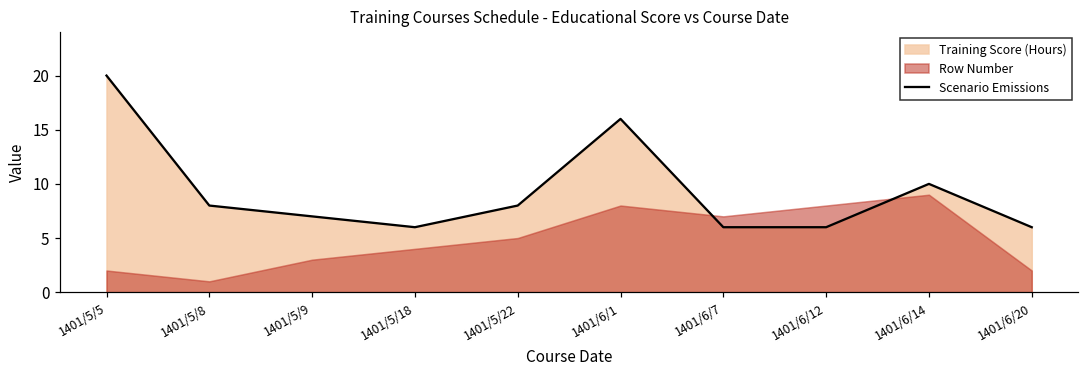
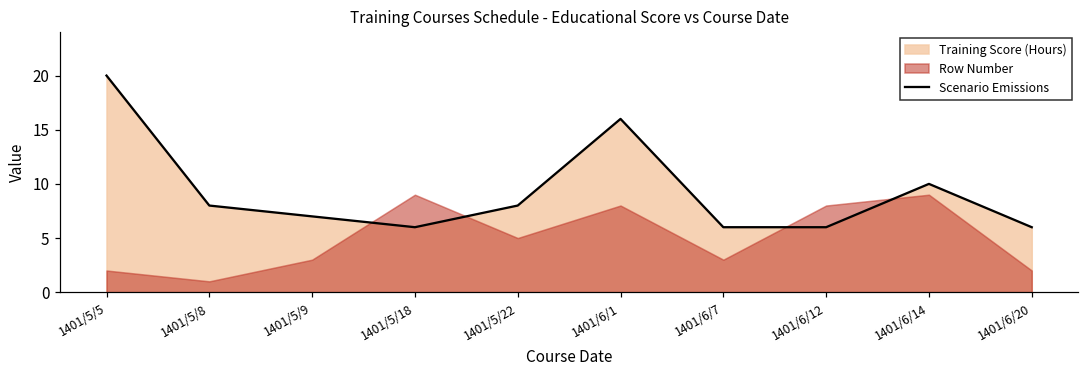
Row Number, 1401/5/18: 4 -> 9
Row Number, 1401/6/7: 7 -> 3
